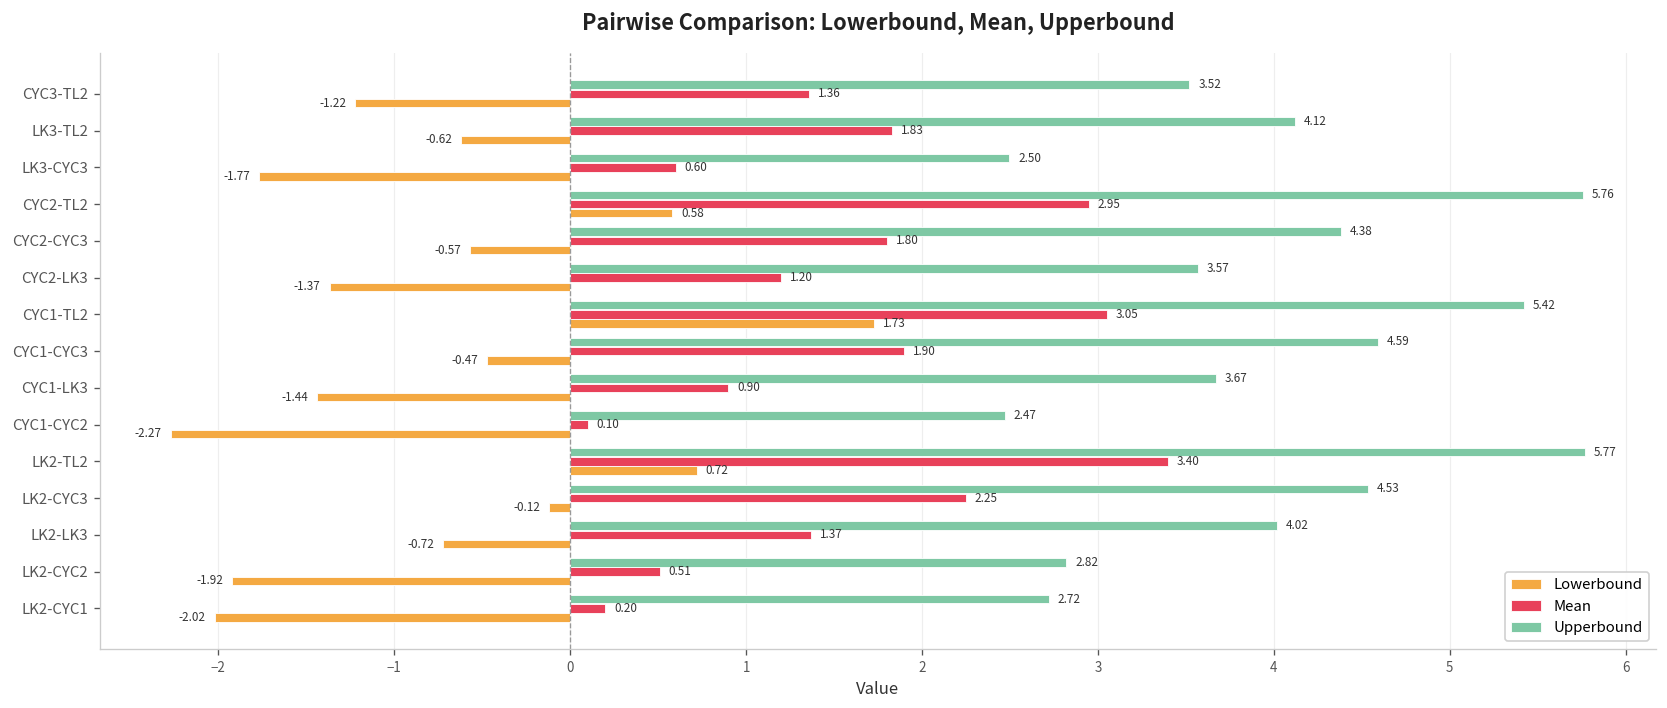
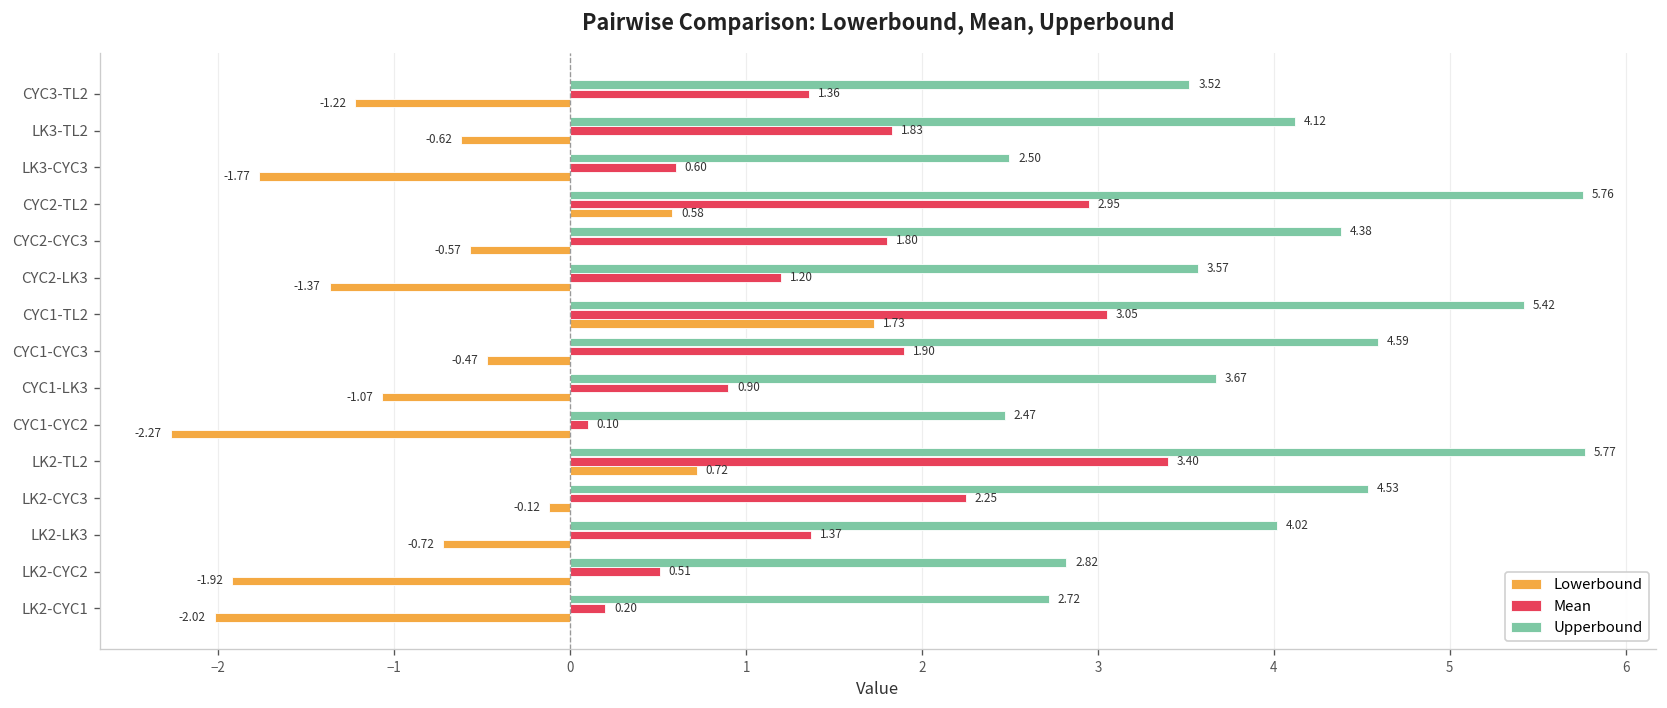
Lowerbound, CYC1-LK3: -1.44 -> -1.07
